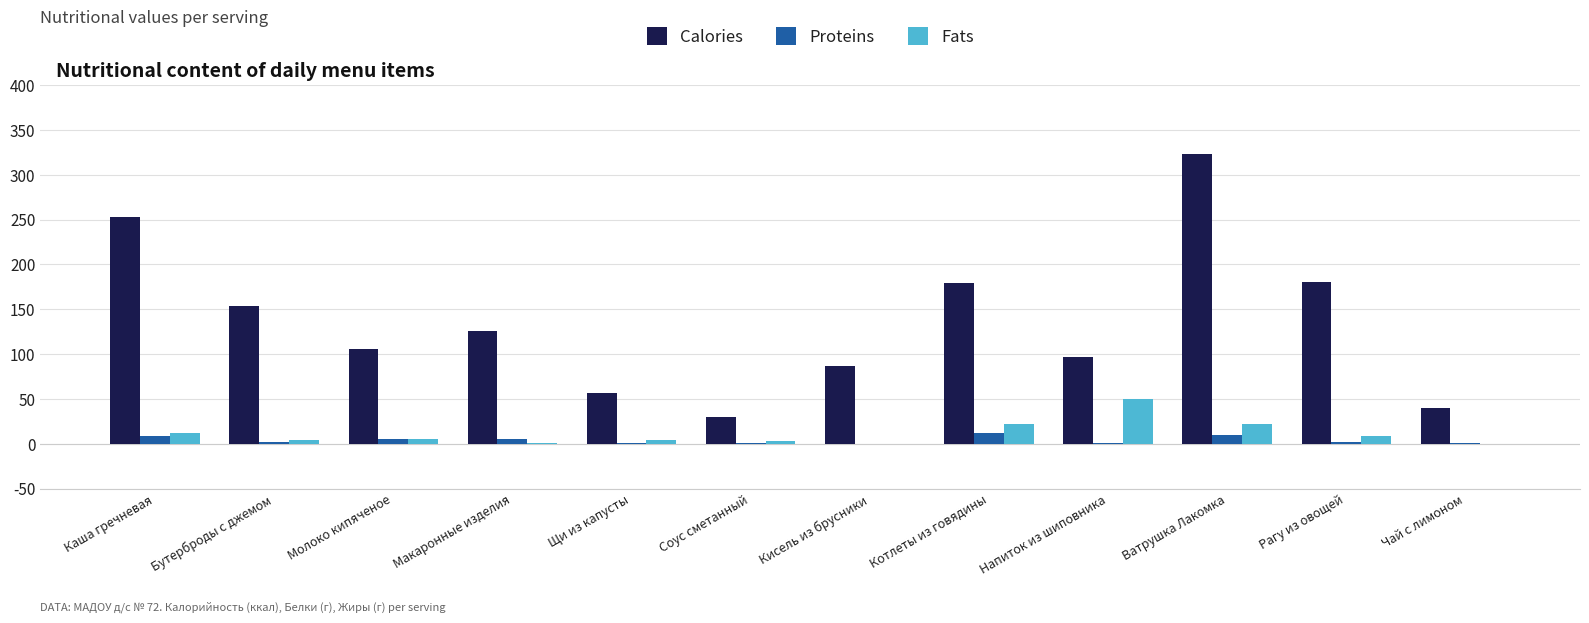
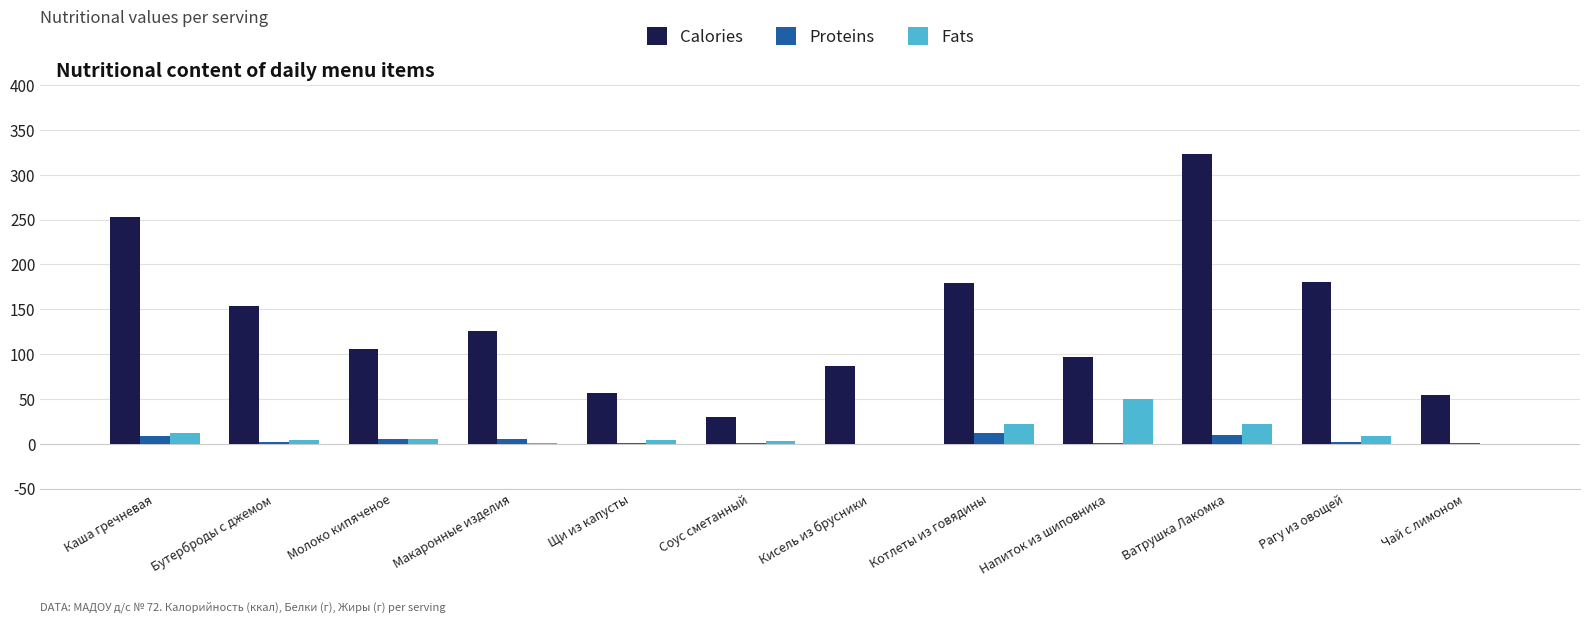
Calories, Чай с лимоном: 40 -> 50
